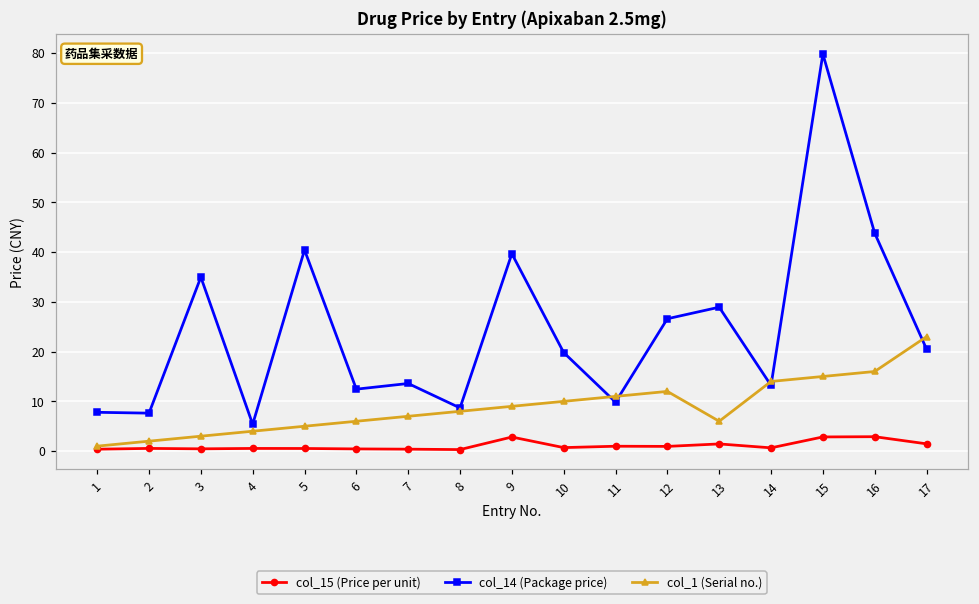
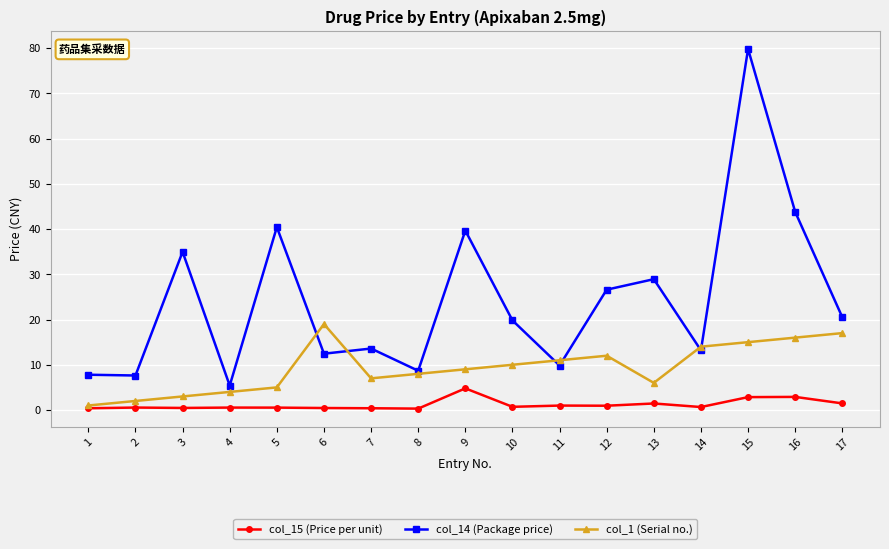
col_1 (Serial no.), 6: 6 -> 19
col_15 (Price per unit), 9: 3 -> 5
col_1 (Serial no.), 17: 23 -> 17
